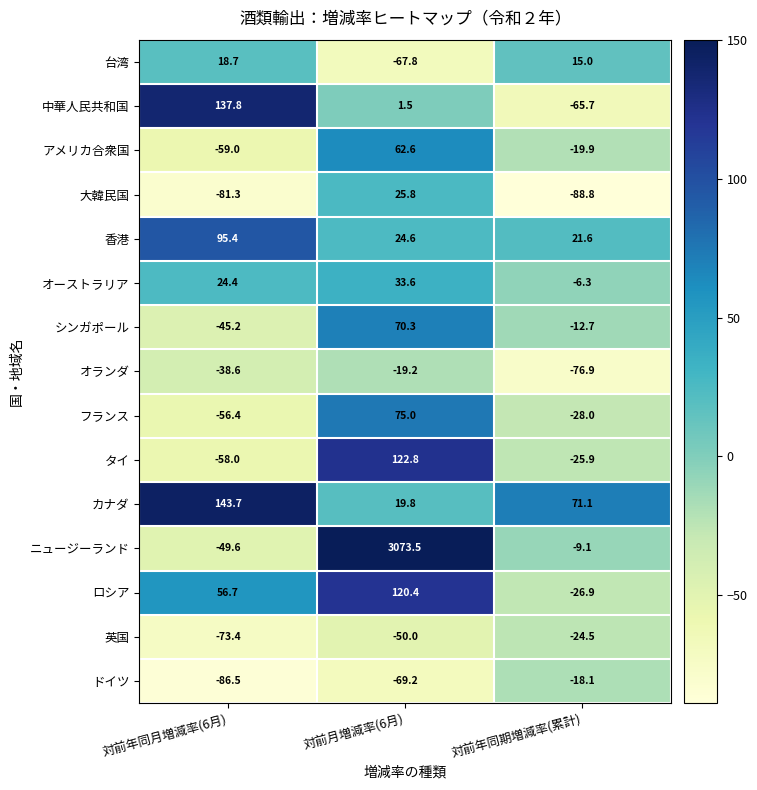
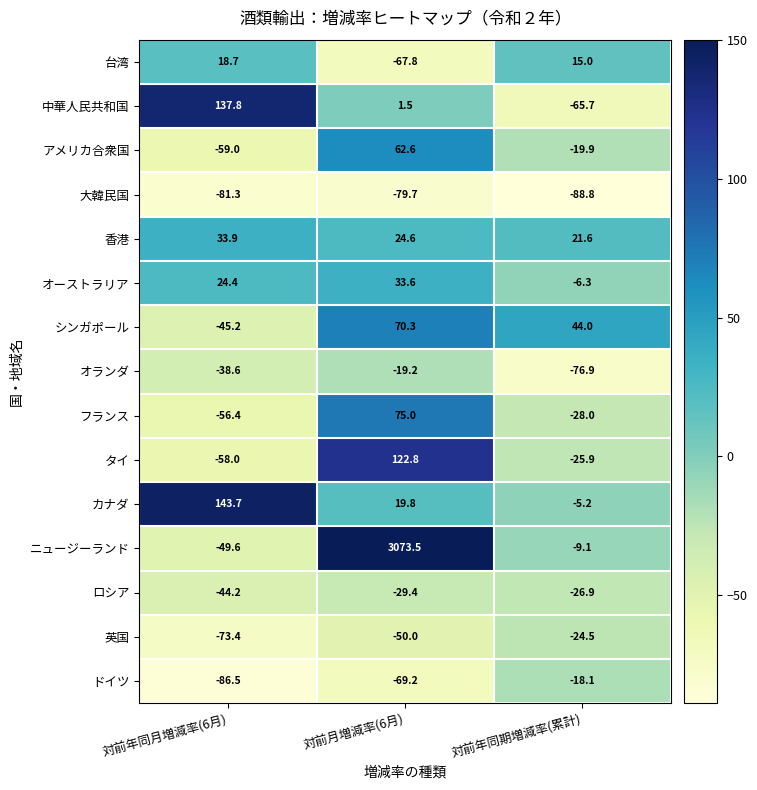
大韓民国, 対前月増減率(6月): 25.8 -> -79.7
香港, 対前年同月増減率(6月): 95.4 -> 33.9
シンガポール, 対前年同期増減率(累計): -12.7 -> 44.0
カナダ, 対前年同期増減率(累計): 71.1 -> -5.2
ロシア, 対前年同月増減率(6月): 56.7 -> -44.2
ロシア, 対前月増減率(6月): 120.4 -> -29.4
